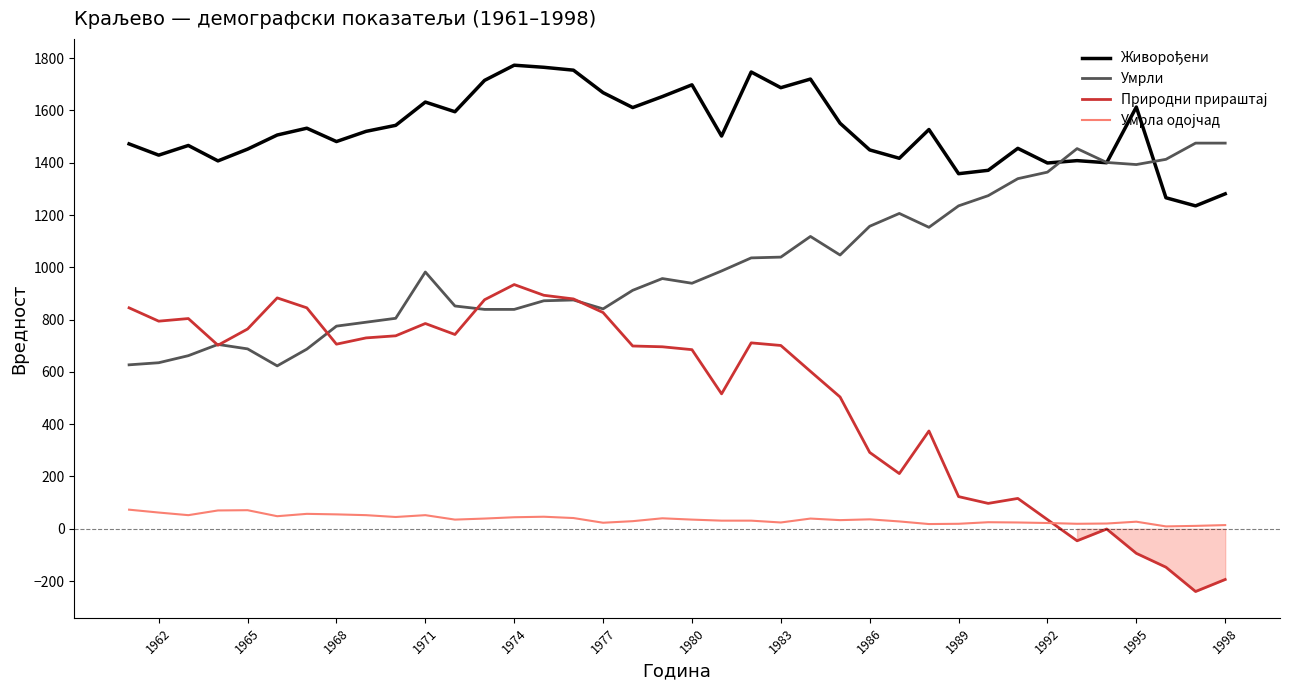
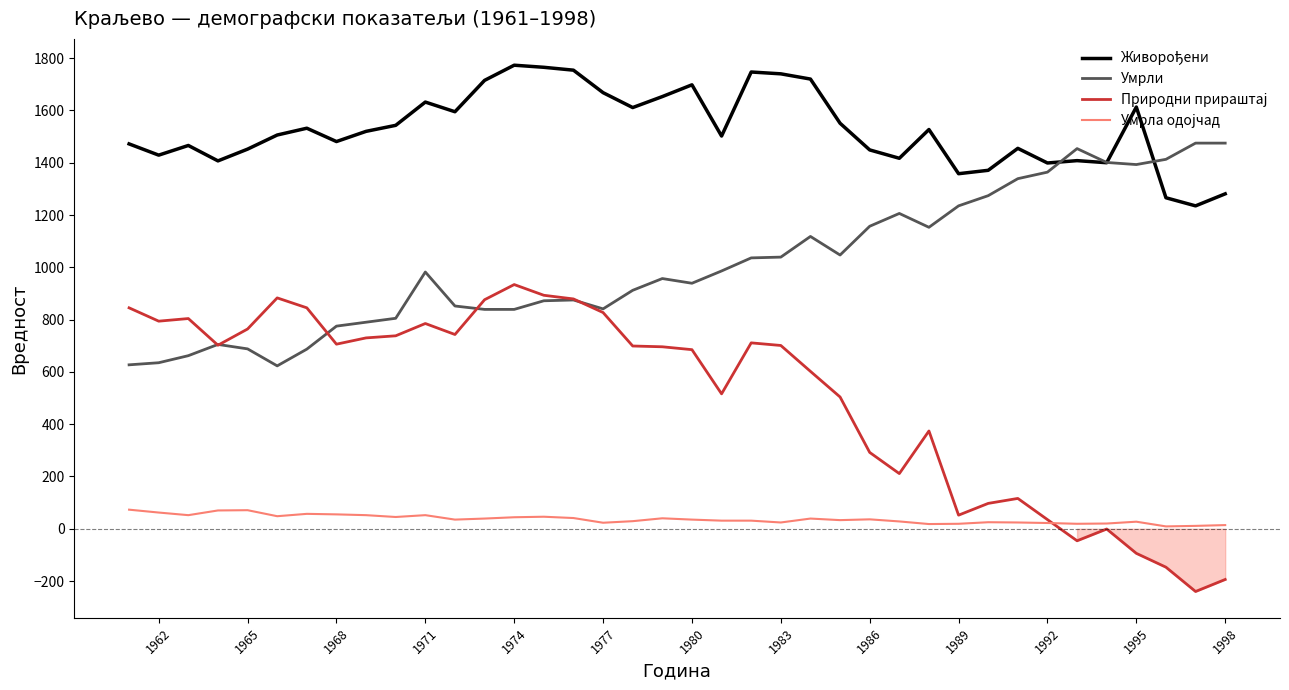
Живорођени, 1983: 1690 -> 1740
Природни прираштај, 1989: 120 -> 50
